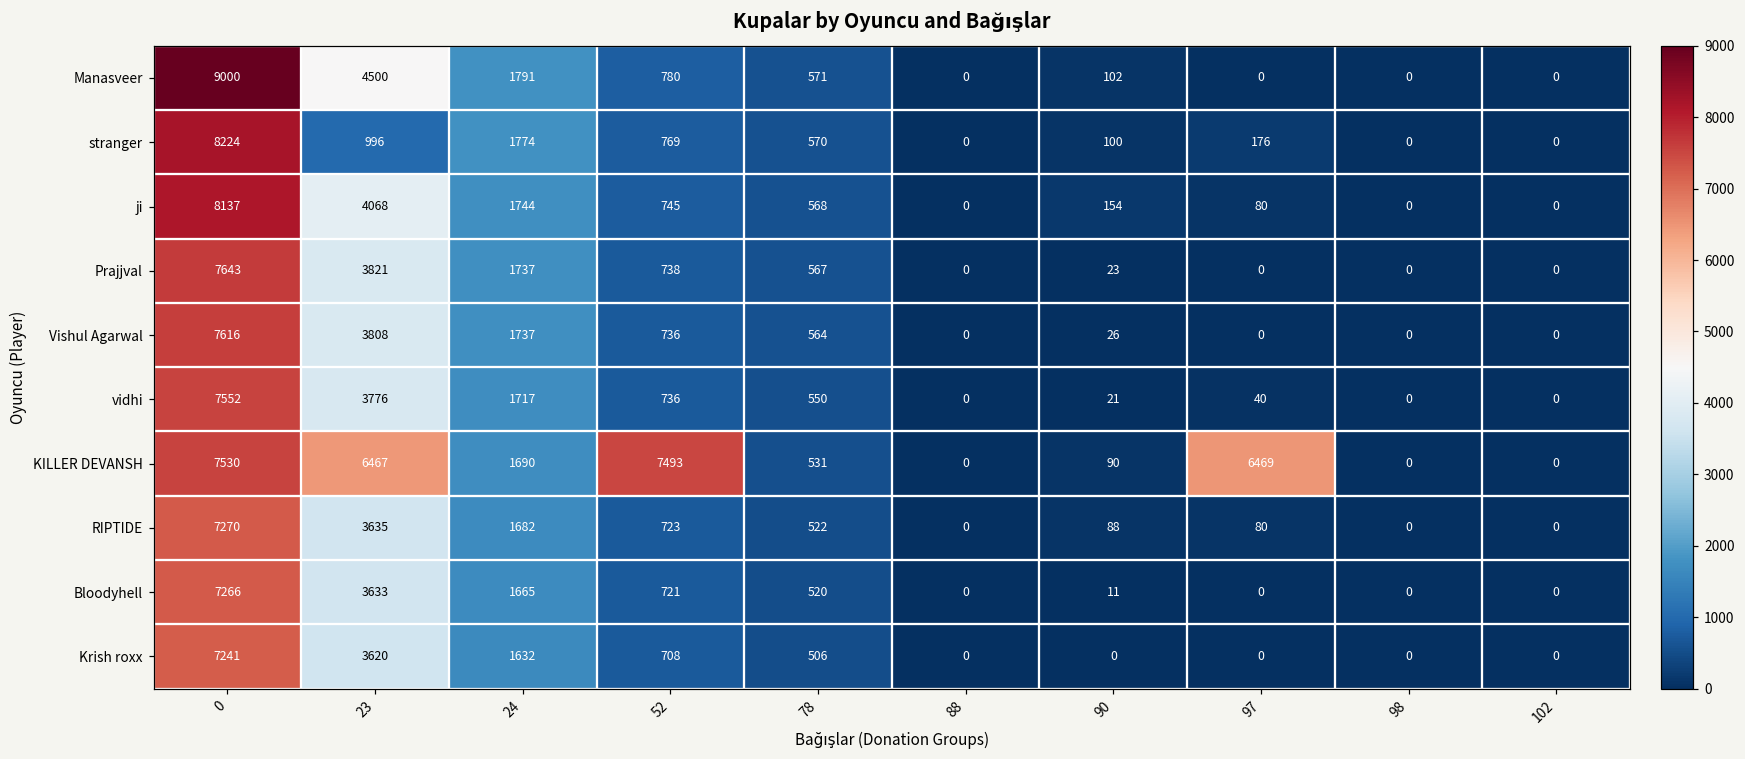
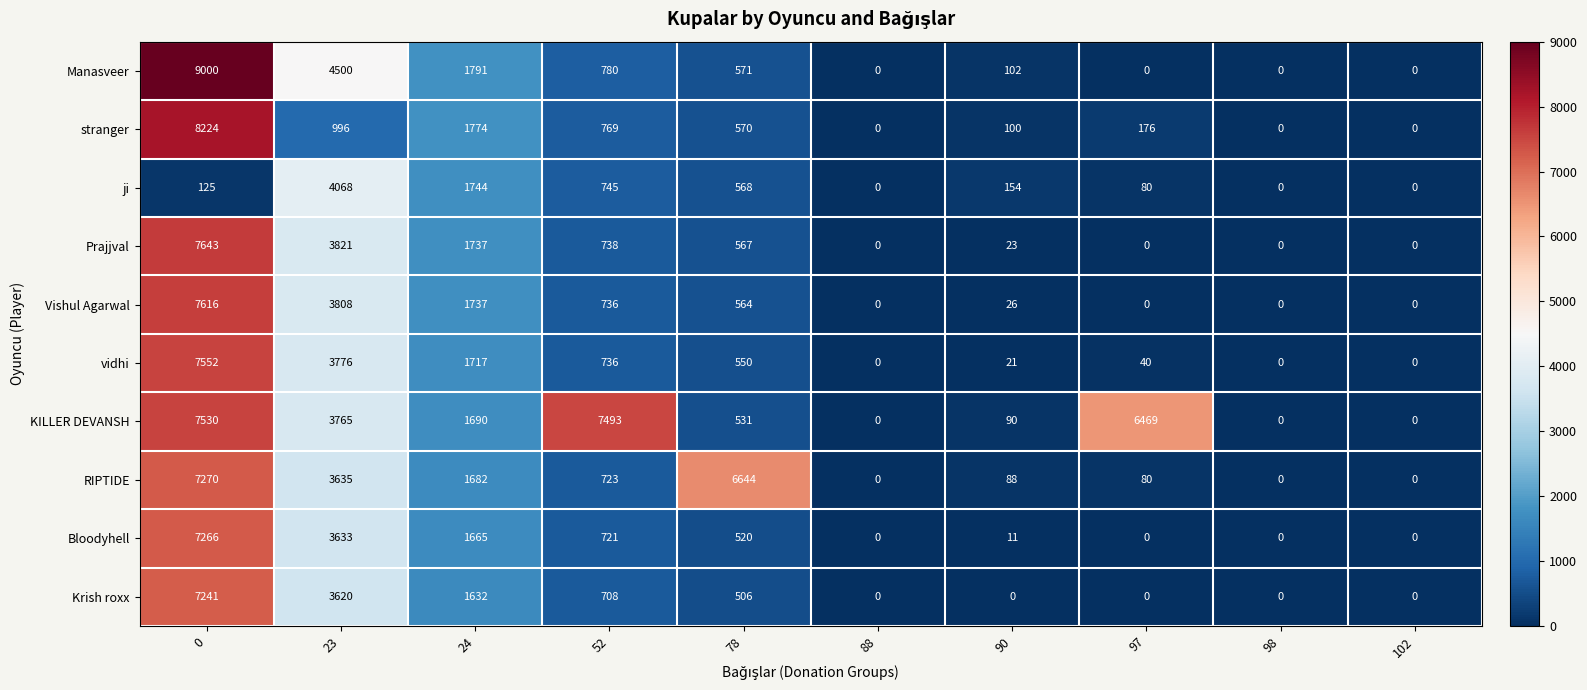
ji, 0: 8137 -> 125
KILLER DEVANSH, 23: 6467 -> 3765
RIPTIDE, 78: 522 -> 6644
